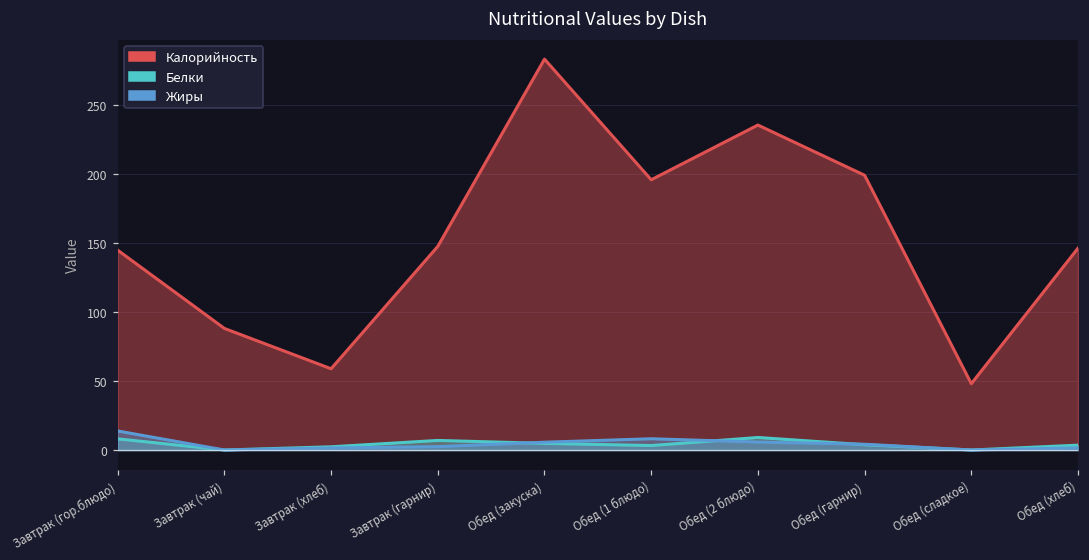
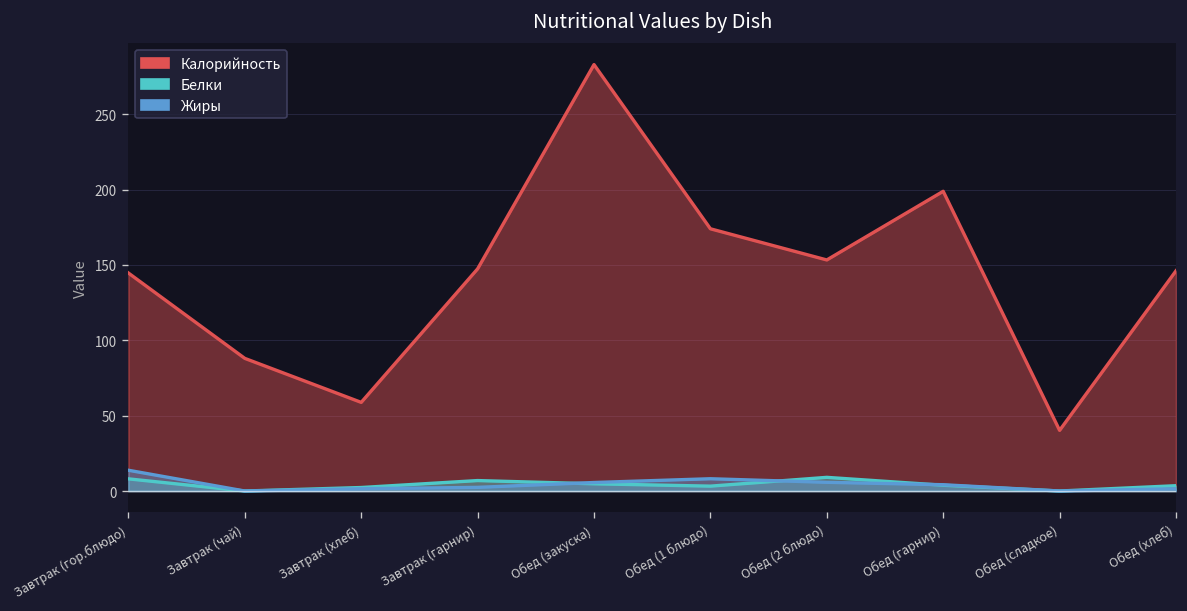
Калорийность, Обед (1 блюдо): 196 -> 174
Калорийность, Обед (2 блюдо): 235 -> 153
Калорийность, Обед (сладкое): 48 -> 40
